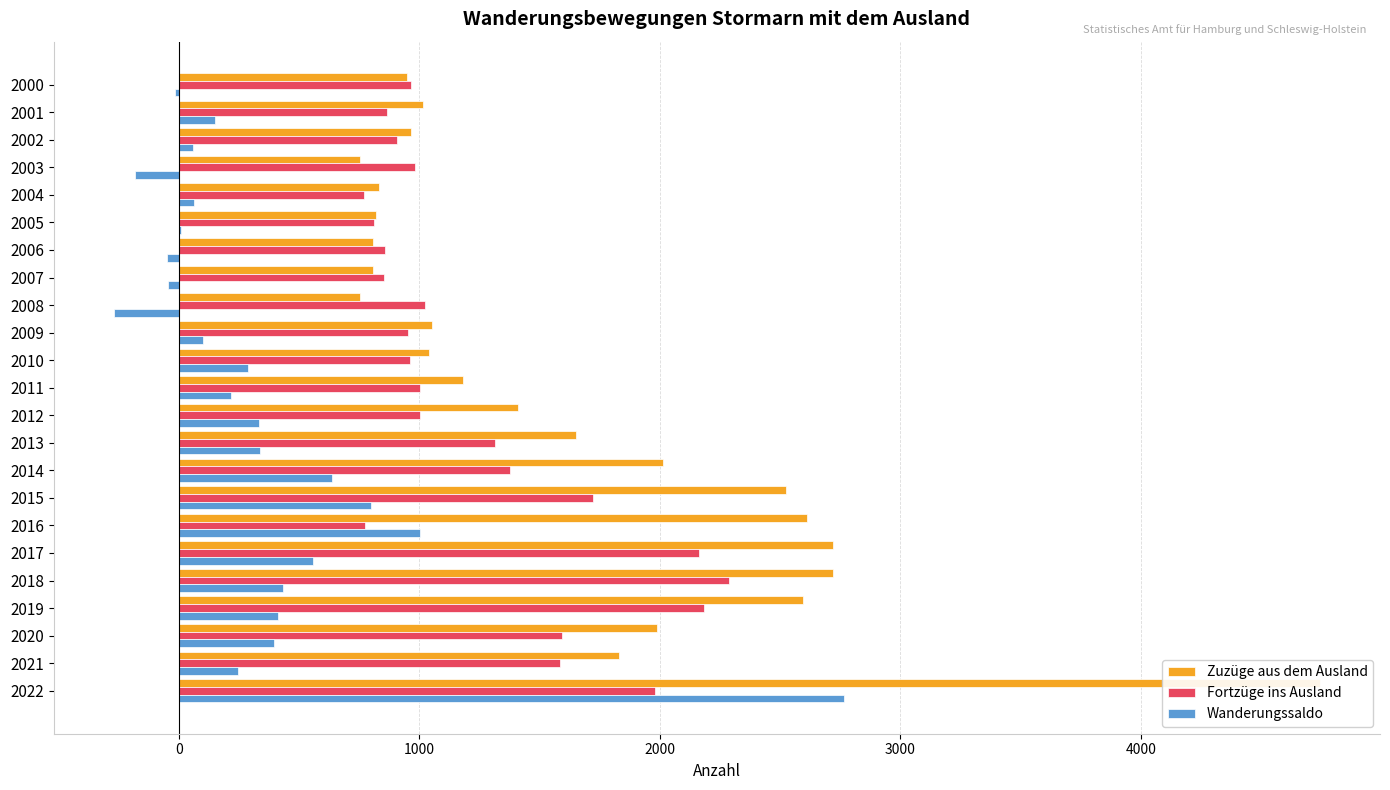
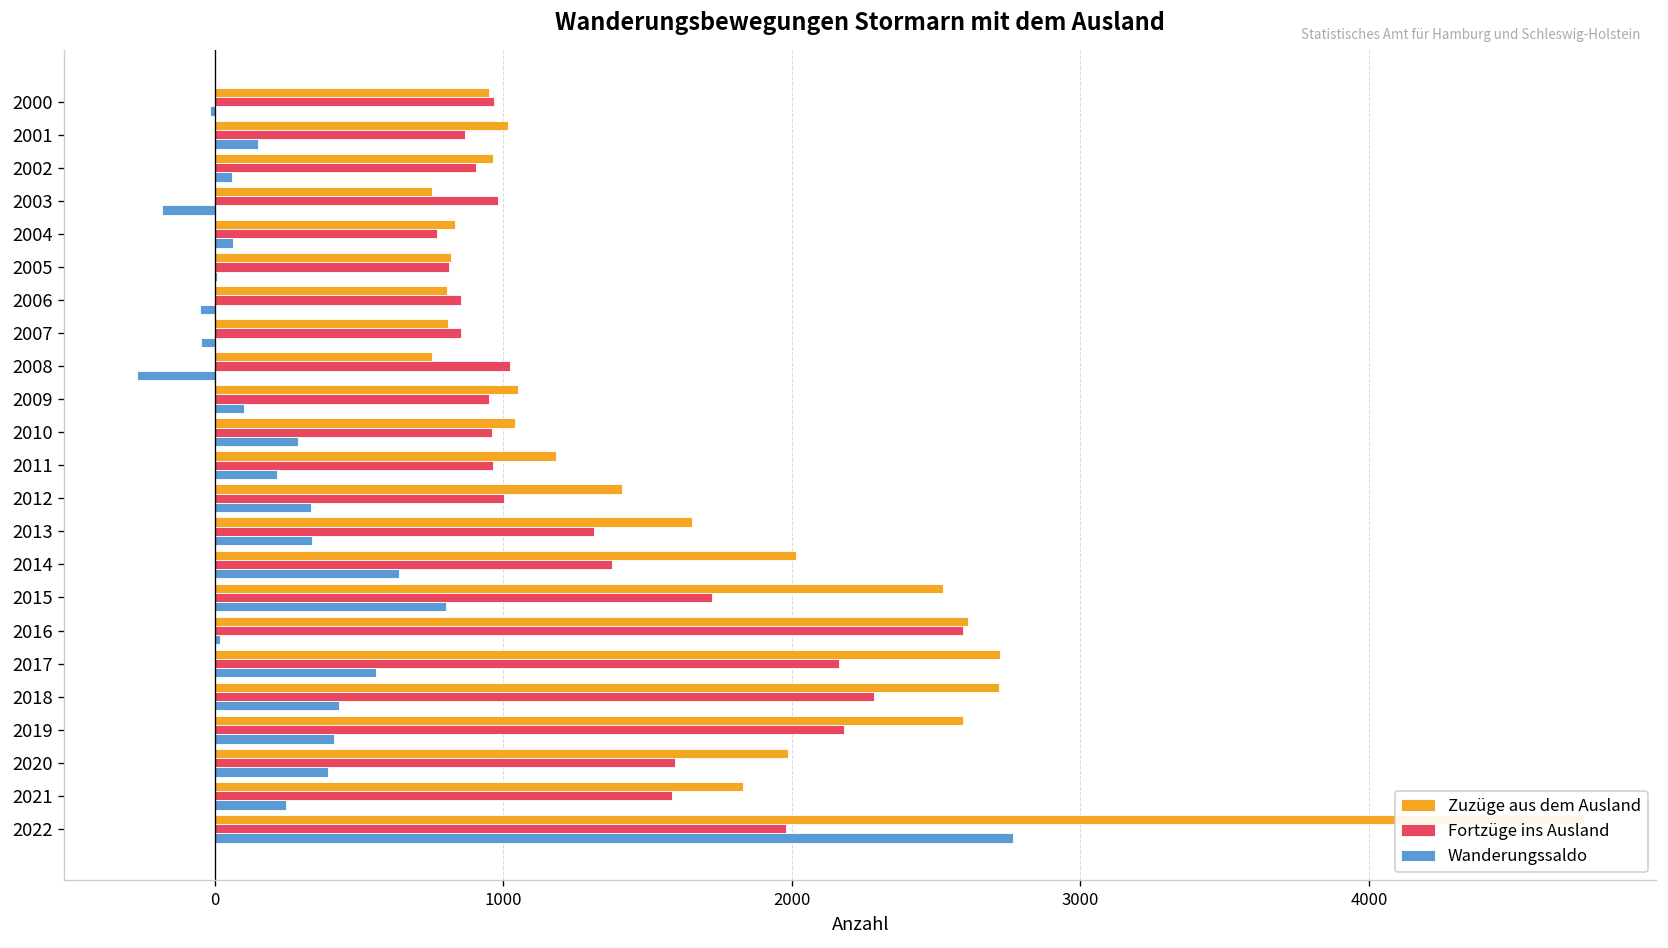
Fortzüge ins Ausland, 2011: 1000 -> 960
Fortzüge ins Ausland, 2016: 780 -> 2590
Wanderungssaldo, 2016: 1000 -> 20
